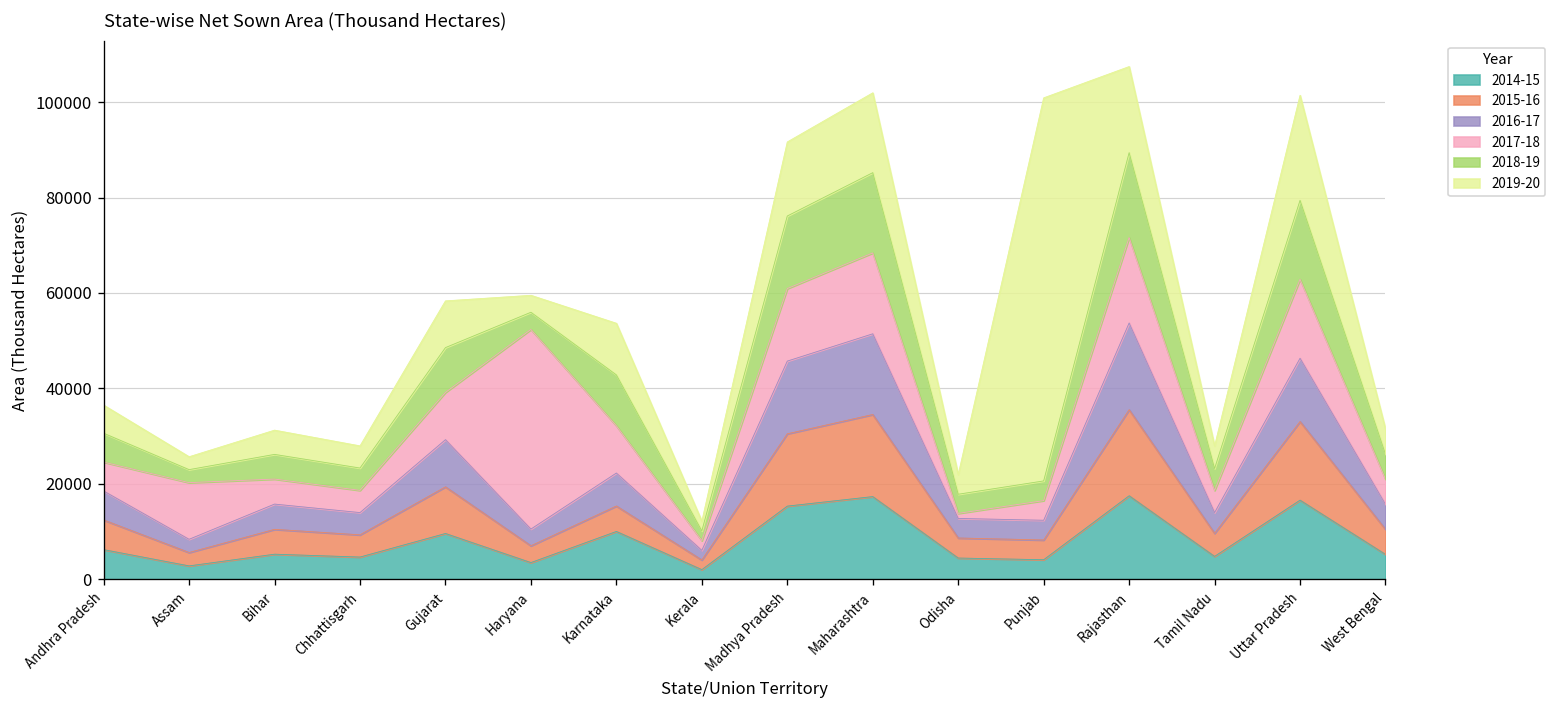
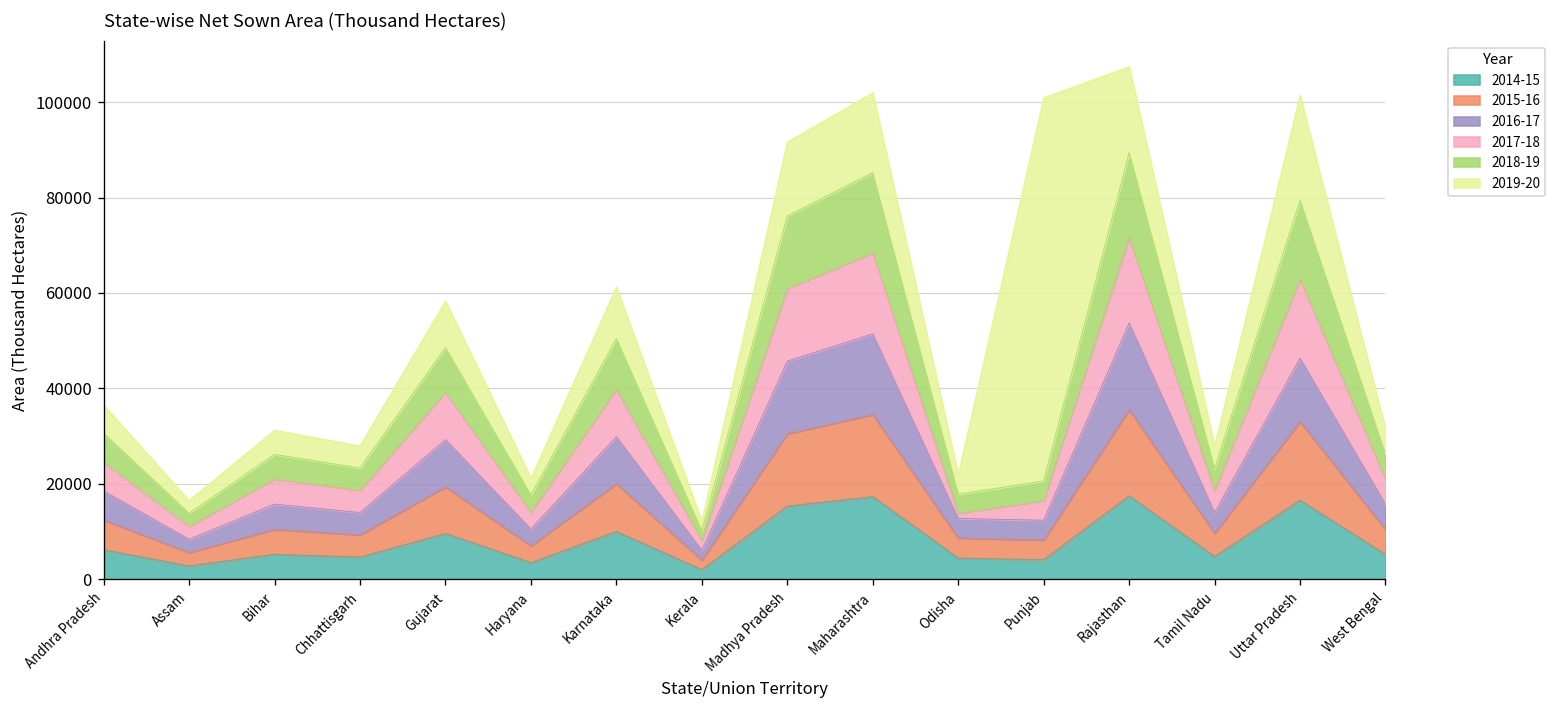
2017-18, Assam: 12000 -> 3000
2017-18, Haryana: 42000 -> 4000
2015-16, Karnataka: 5000 -> 10000
2016-17, Karnataka: 7000 -> 10000
